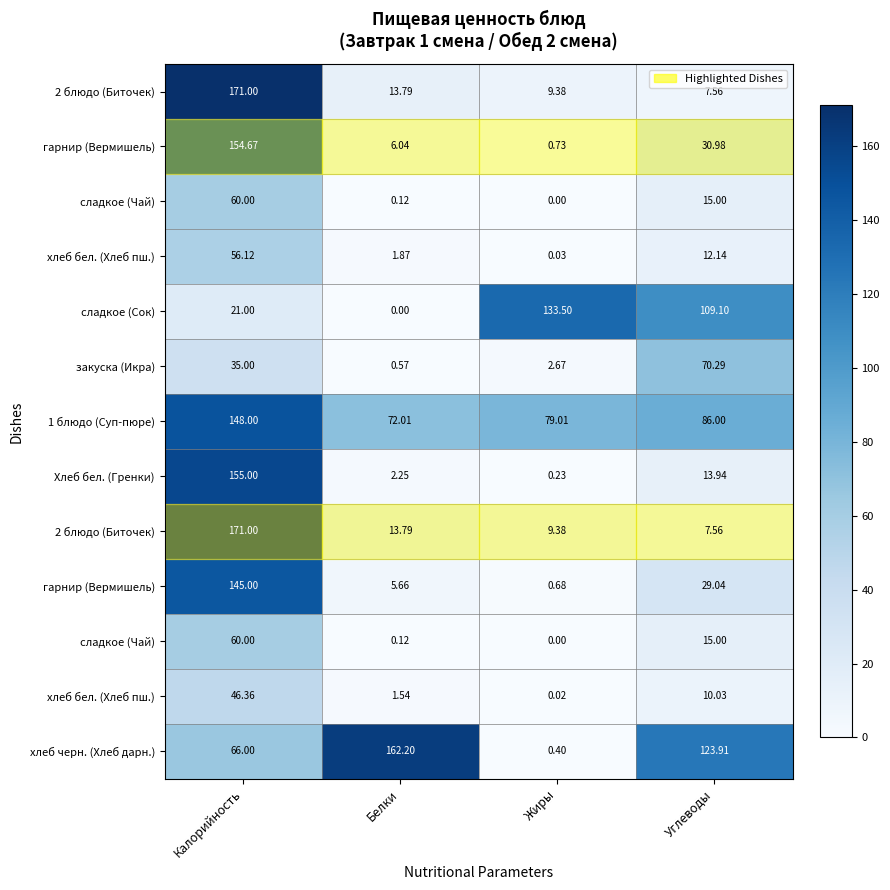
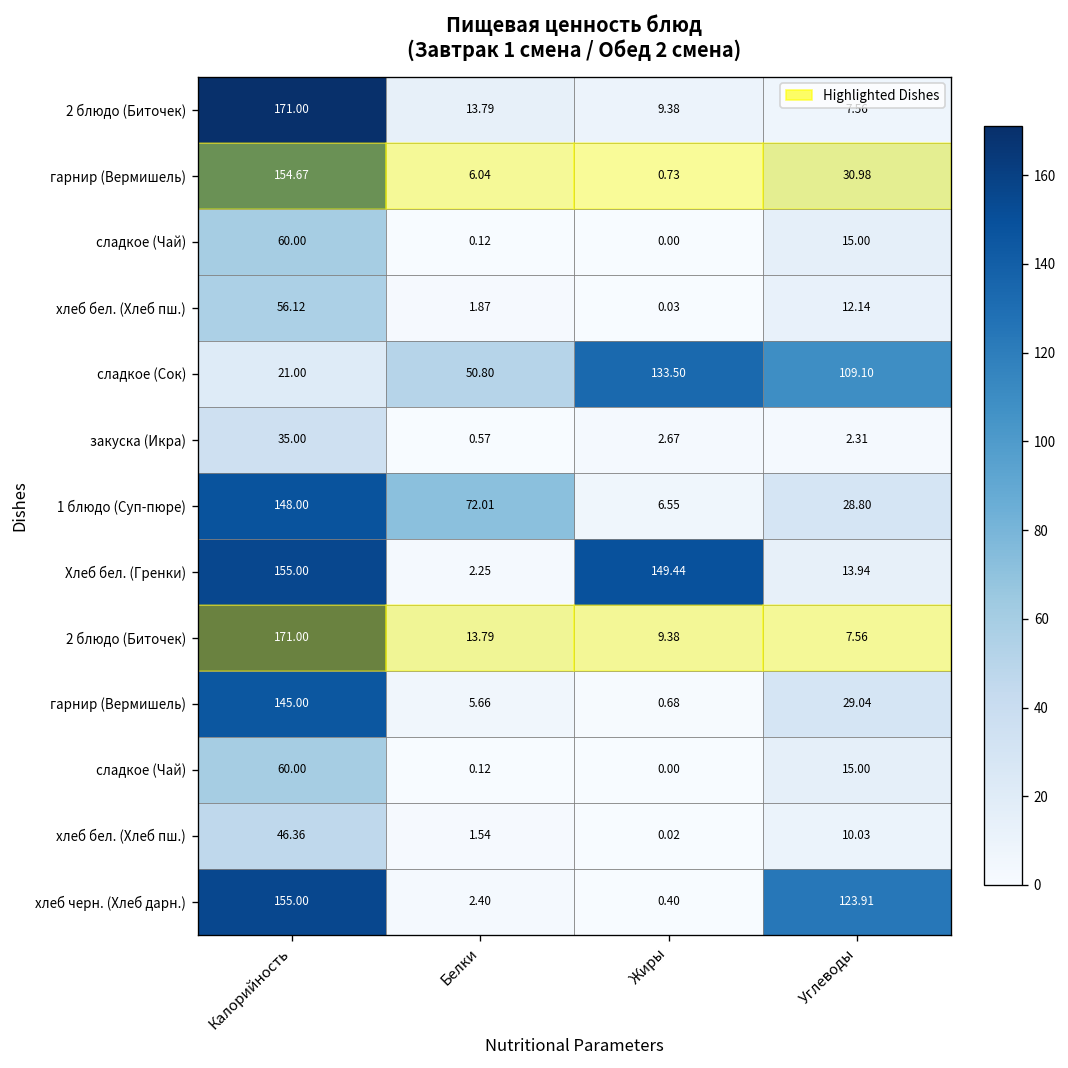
сладкое (Сок), Белки: 0.00 -> 50.80
закуска (Икра), Углеводы: 70.29 -> 2.31
1 блюдо (Суп-пюре), Жиры: 79.01 -> 6.55
1 блюдо (Суп-пюре), Углеводы: 86.00 -> 28.80
Хлеб бел. (Гренки), Жиры: 0.23 -> 149.44
хлеб черн. (Хлеб дарн.), Калорийность: 66.00 -> 155.00
хлеб черн. (Хлеб дарн.), Белки: 162.20 -> 2.40
